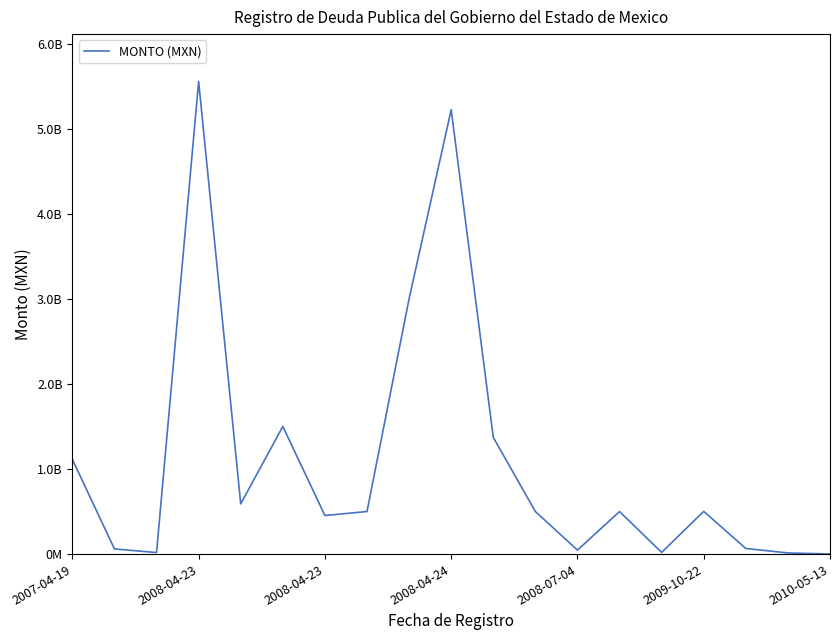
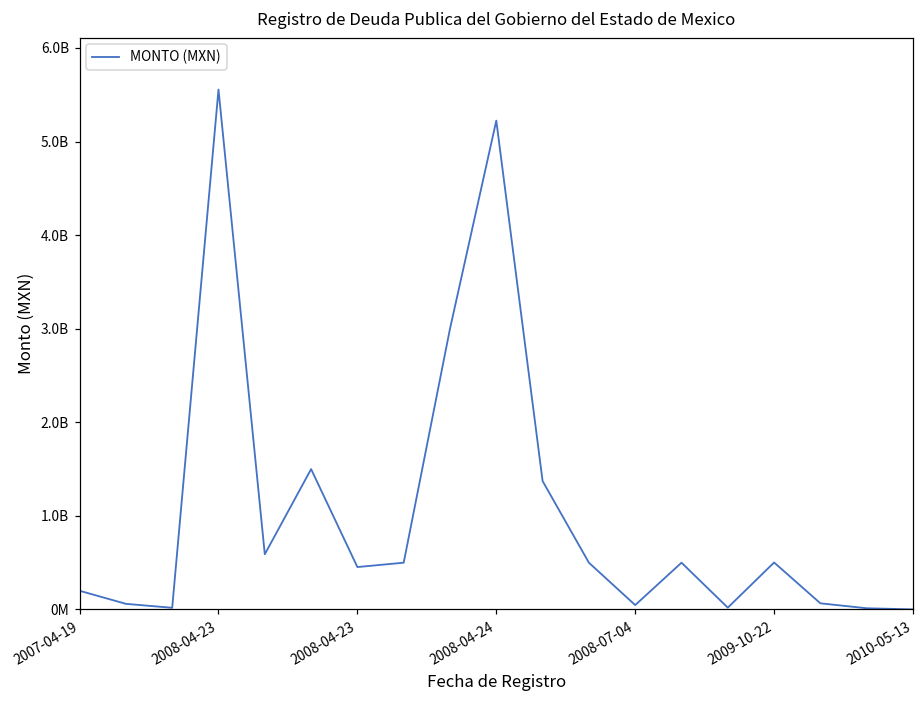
2007-04-19: 1100000000 -> 200000000
